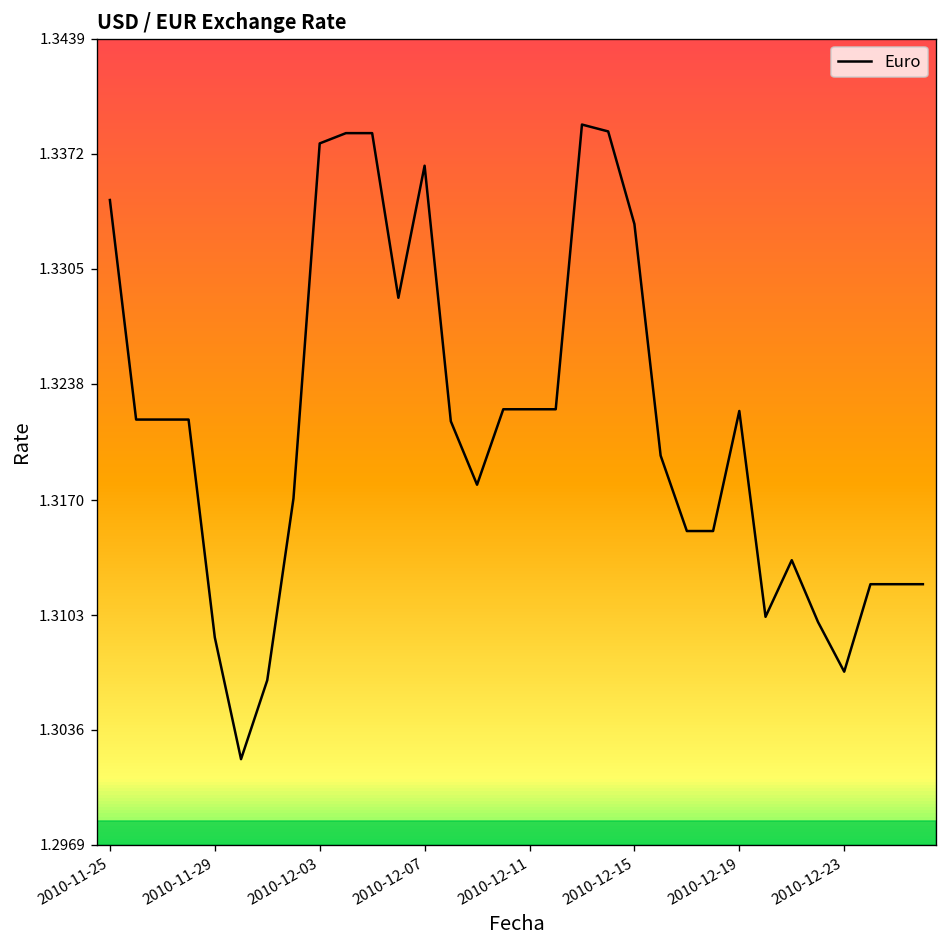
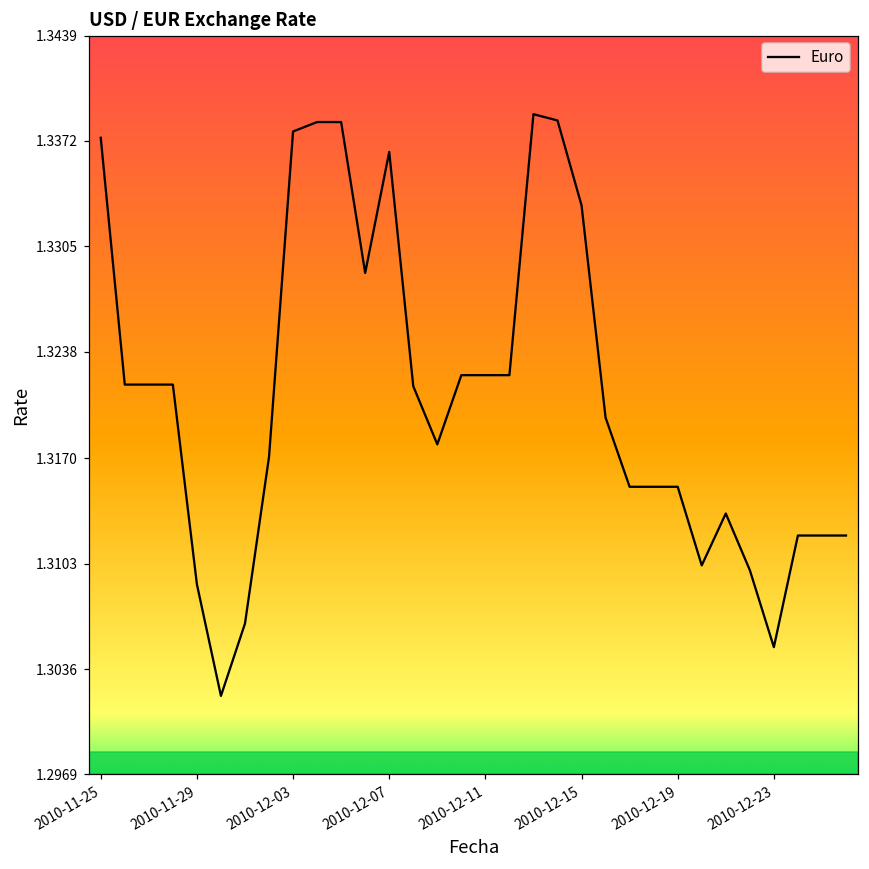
2010-11-25: 1.3345 -> 1.3374
2010-12-19: 1.3222 -> 1.3152
2010-12-23: 1.307 -> 1.305
